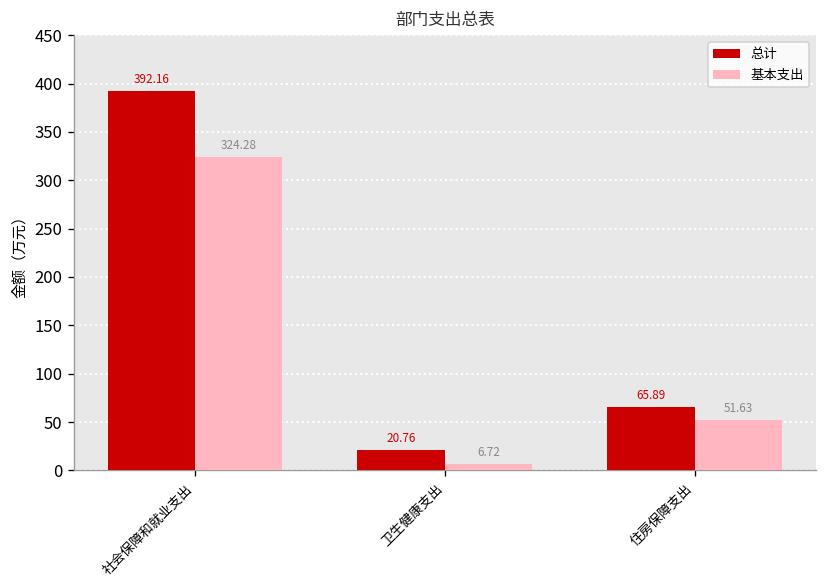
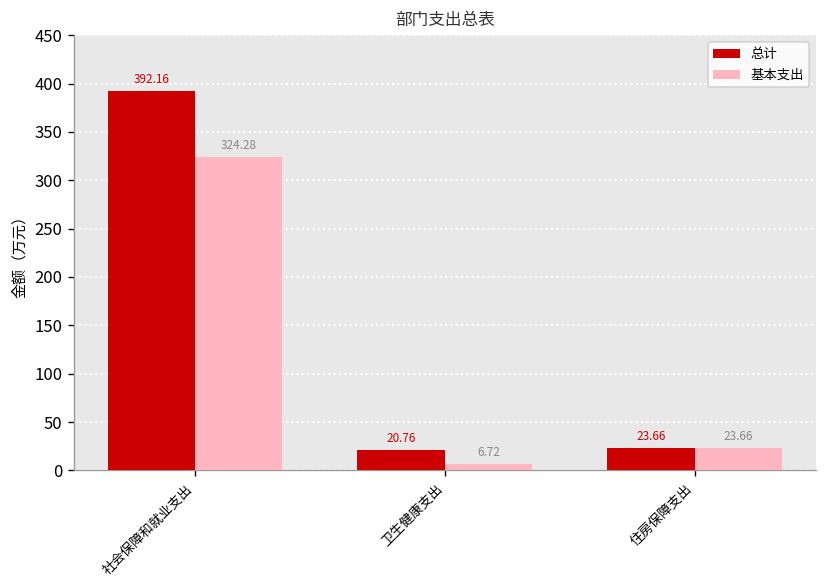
总计, 住房保障支出: 65.89 -> 23.66
基本支出, 住房保障支出: 51.63 -> 23.66
